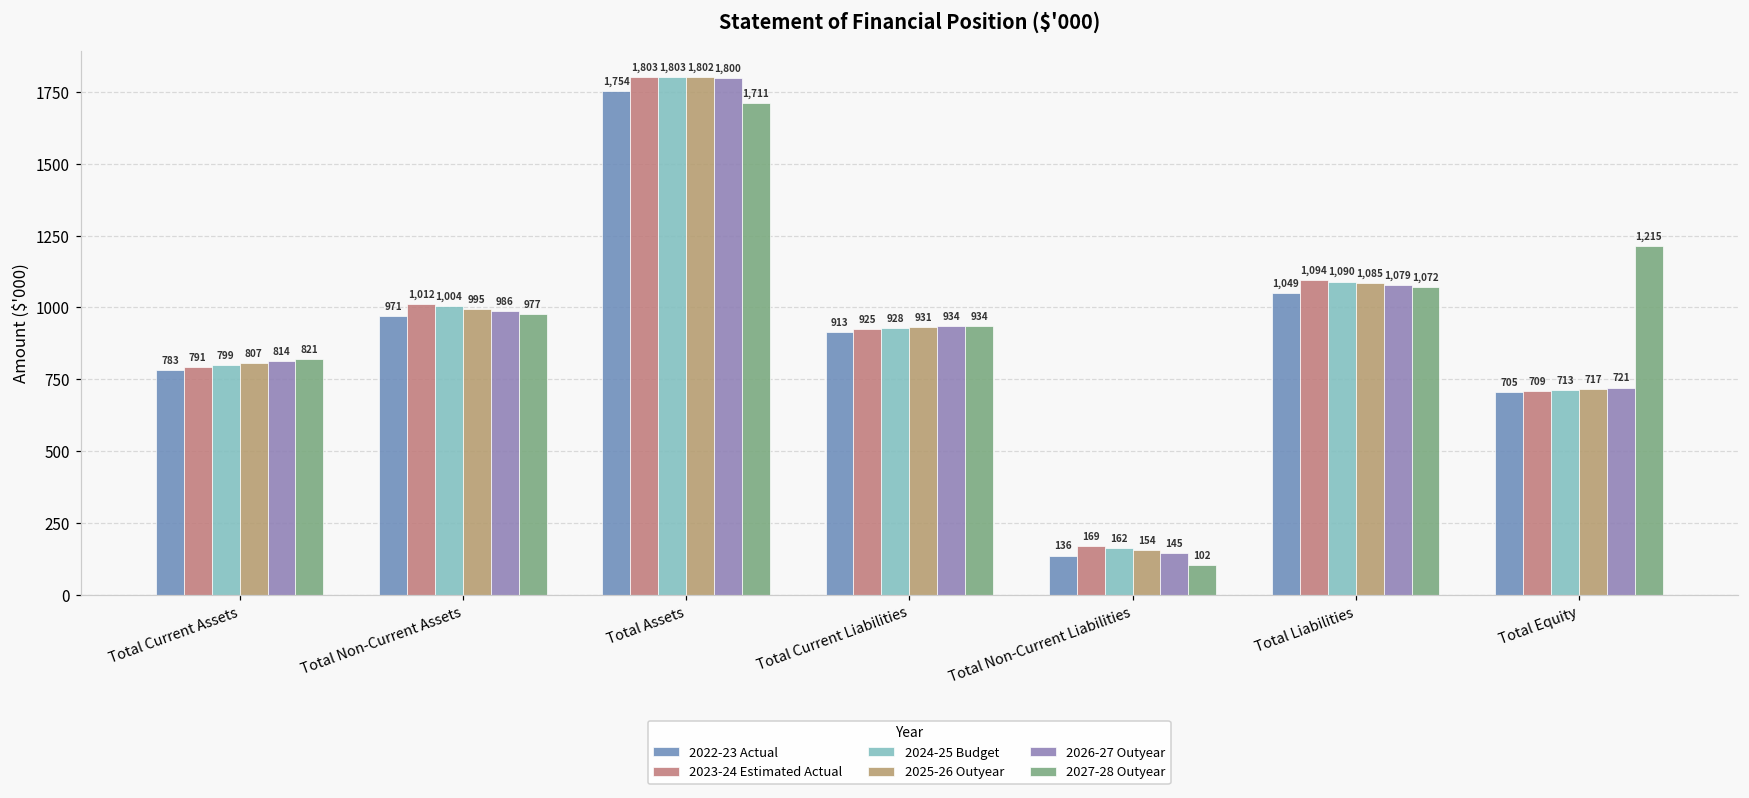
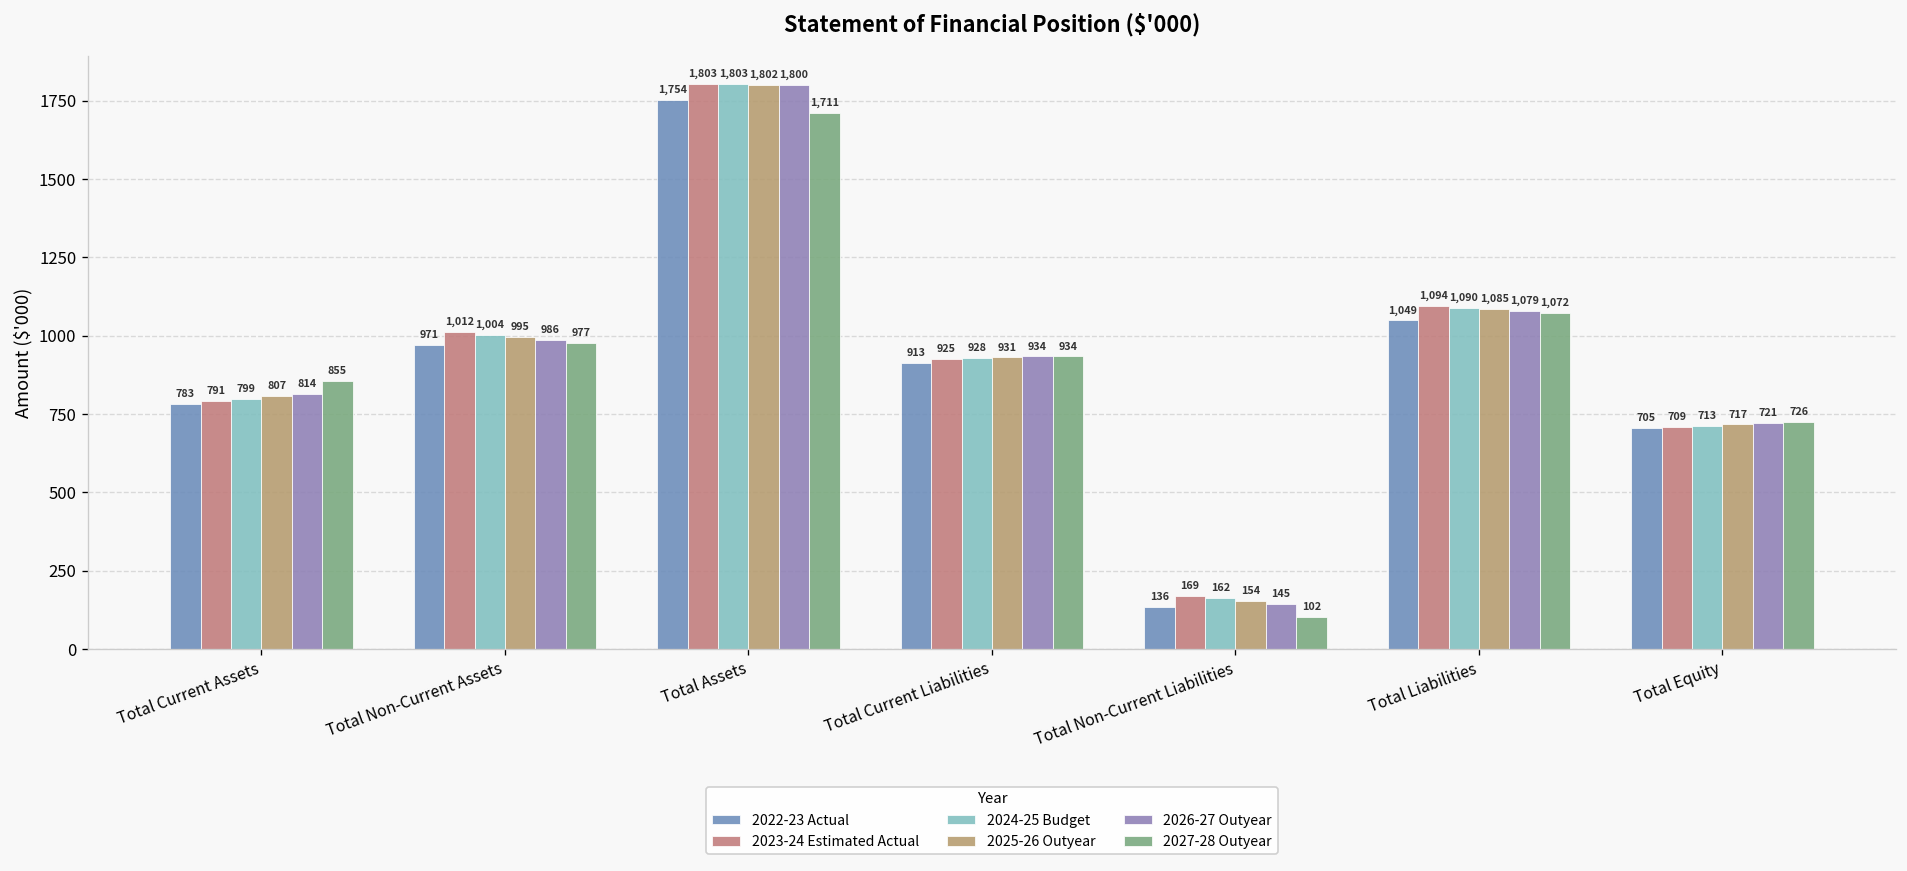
2027-28 Outyear, Total Current Assets: 821 -> 855
2027-28 Outyear, Total Equity: 1,215 -> 726
